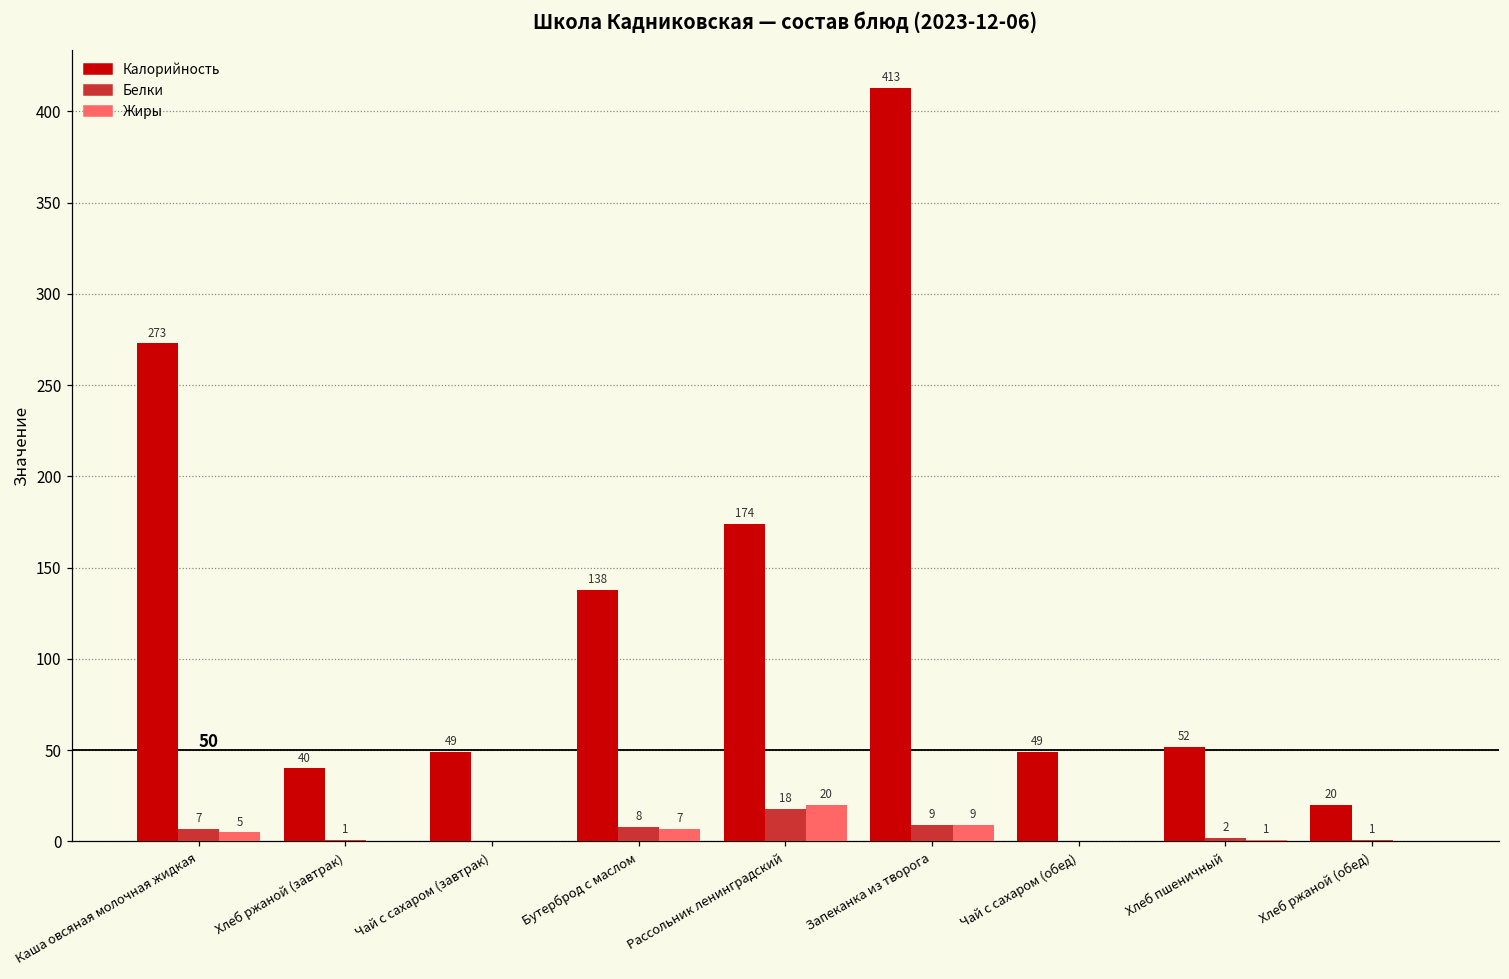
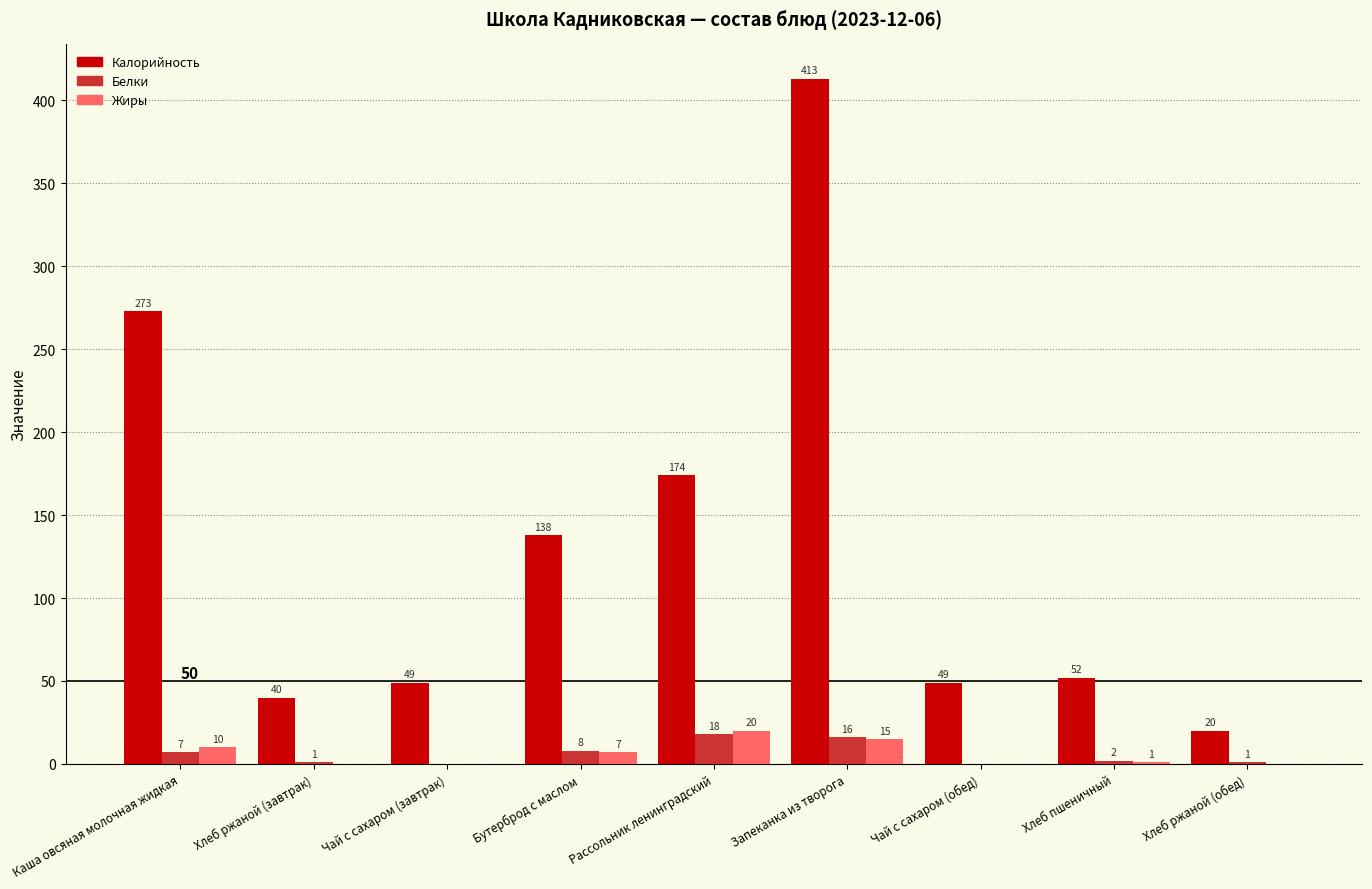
Жиры, Каша овсяная молочная жидкая: 5 -> 10
Белки, Запеканка из творога: 9 -> 16
Жиры, Запеканка из творога: 9 -> 15
